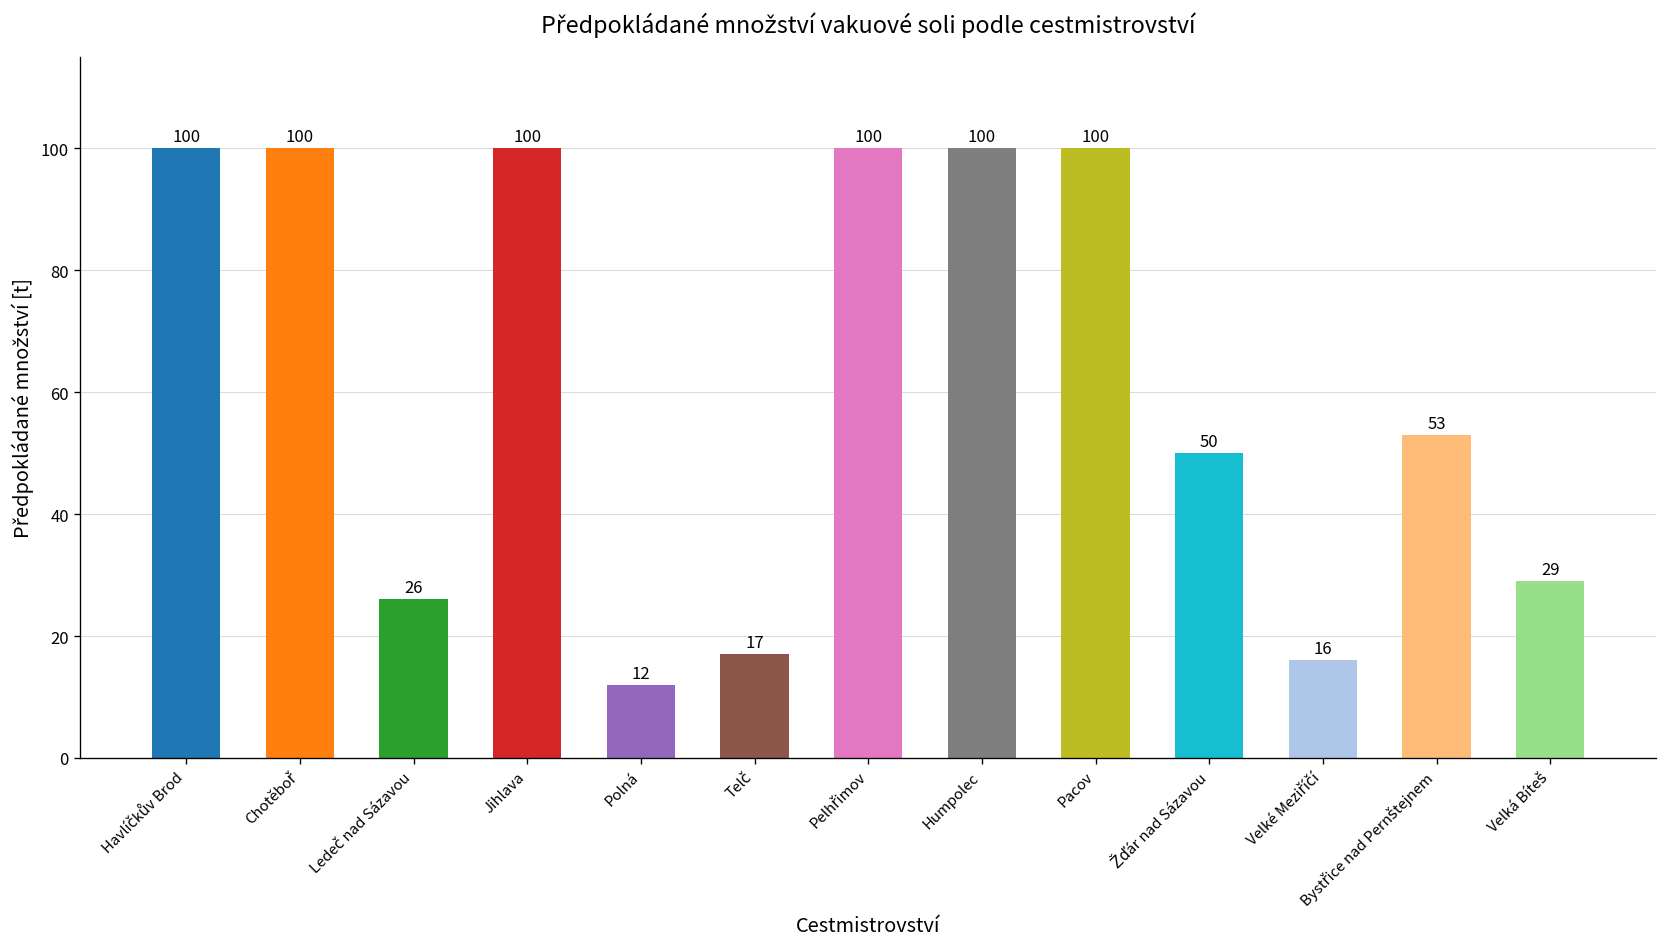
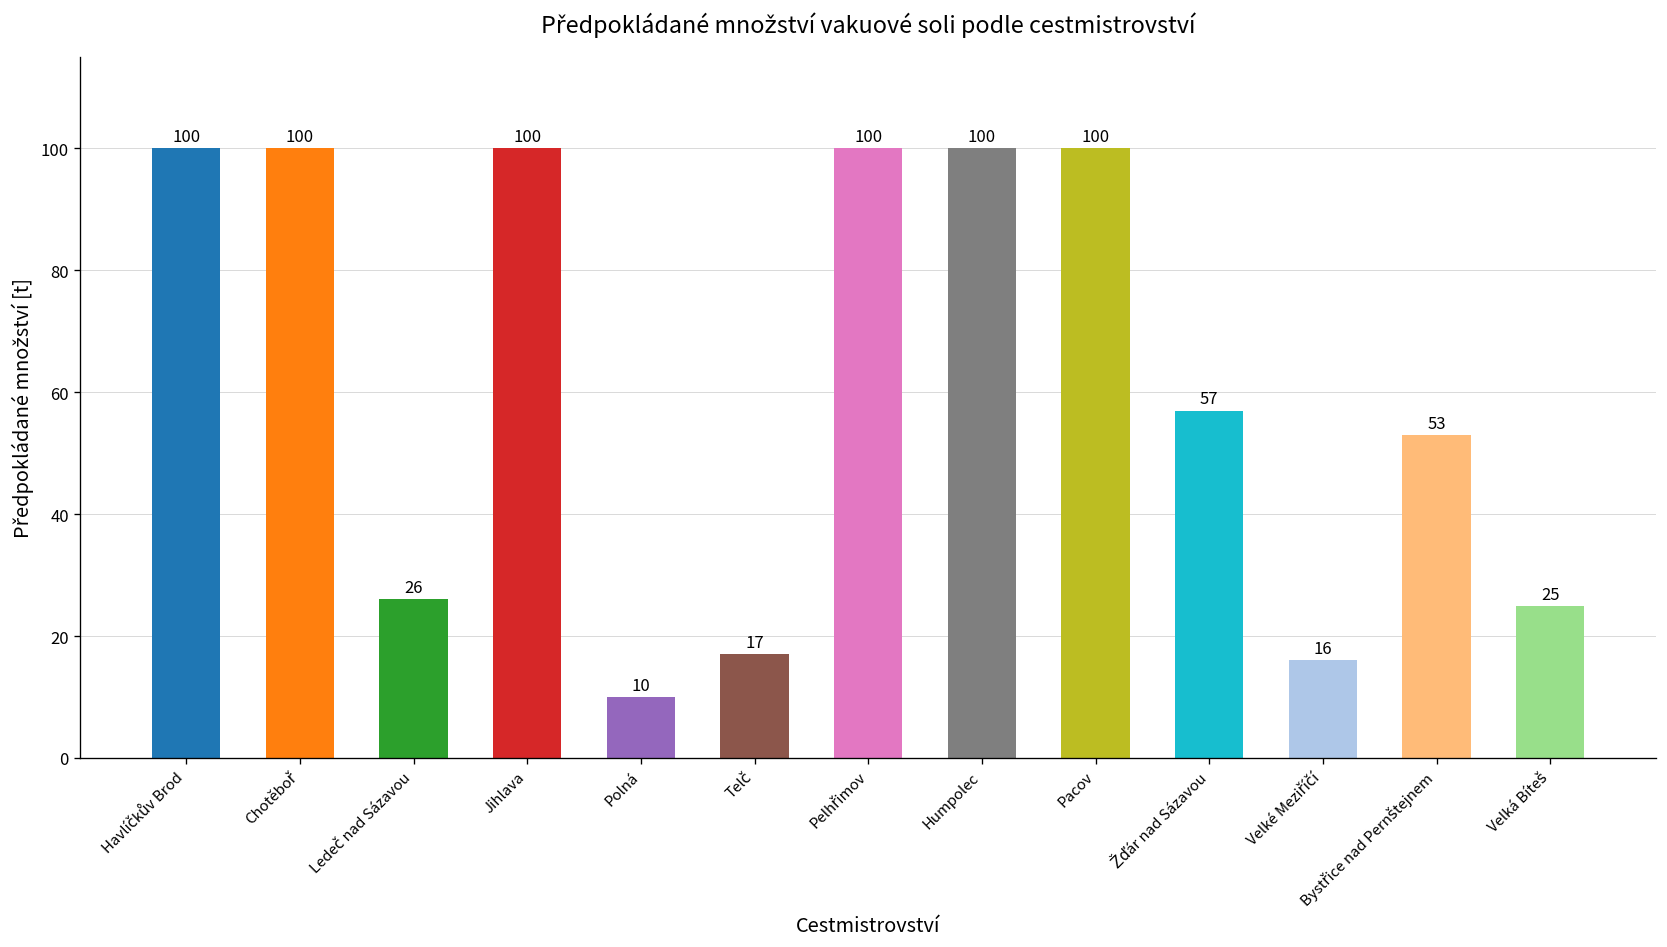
Polná: 12 -> 10
Žďár nad Sázavou: 50 -> 57
Velká Bíteš: 29 -> 25
